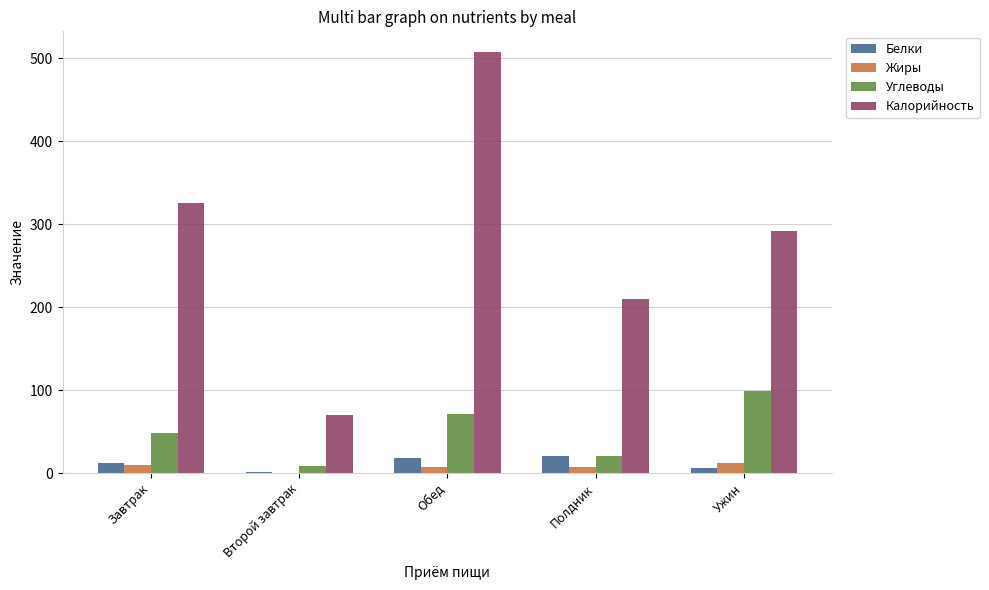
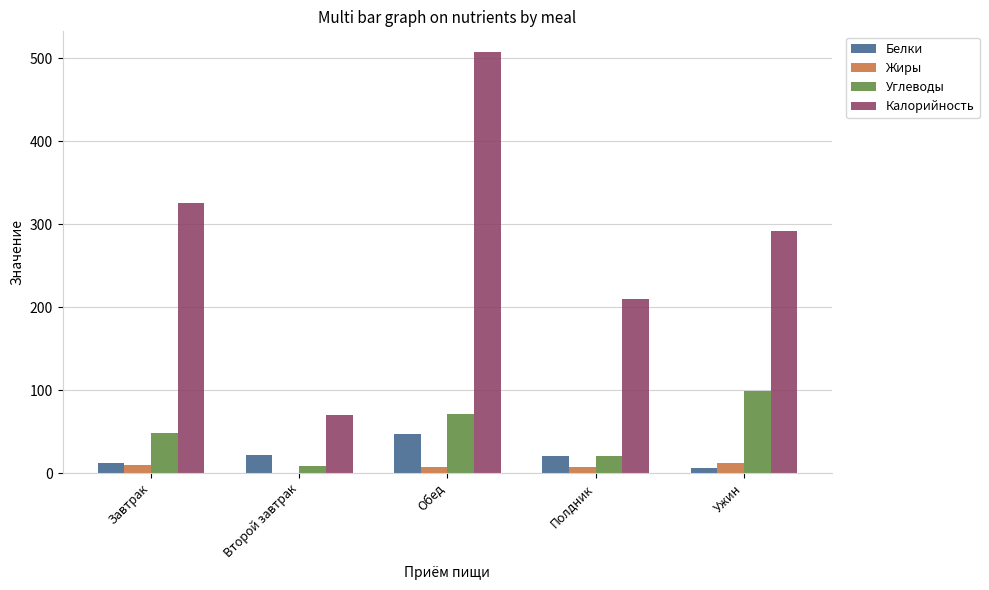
Белки, Второй завтрак: 0 -> 20
Белки, Обед: 20 -> 50
